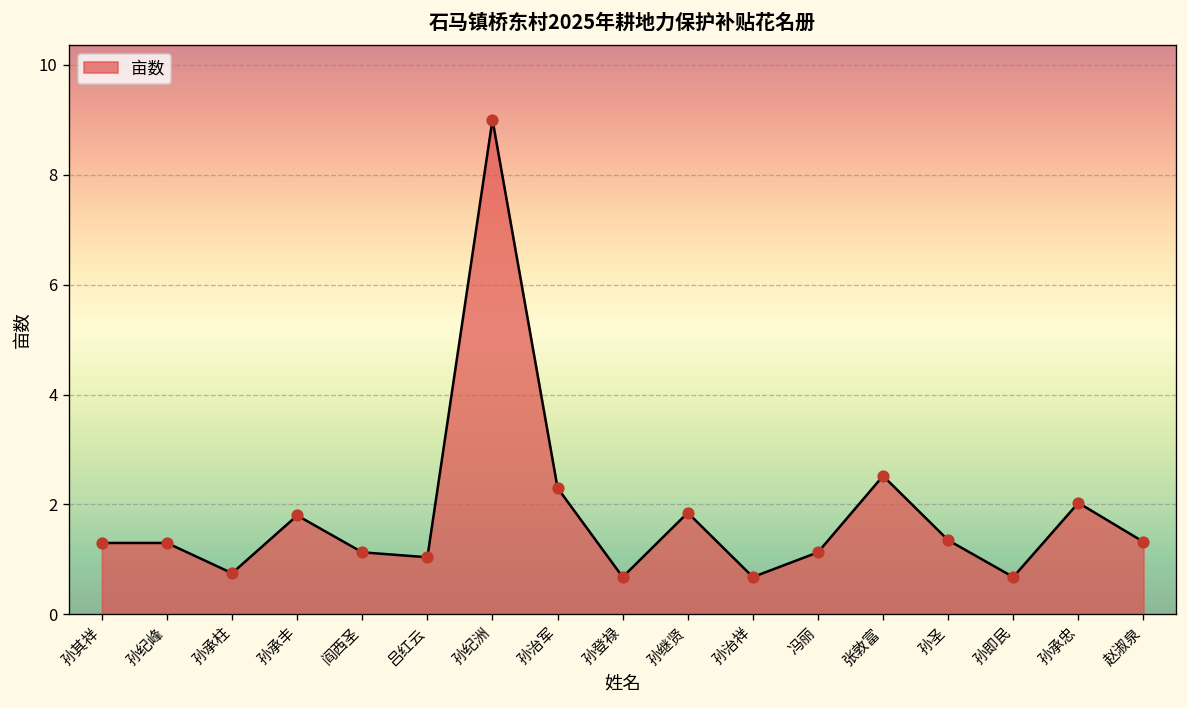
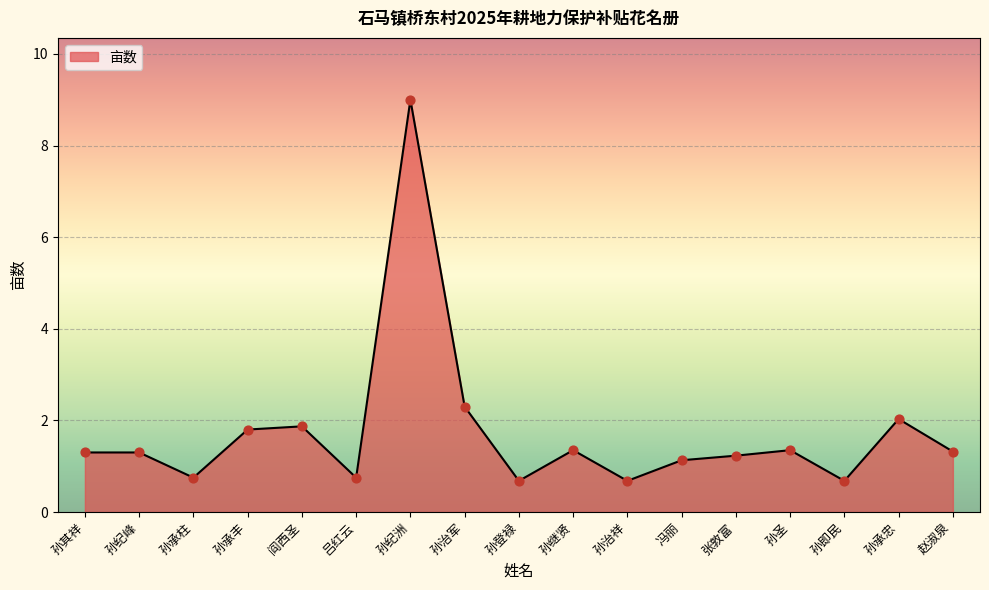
阎西圣: 1.1 -> 1.9
吕红云: 1.0 -> 0.8
孙继贤: 1.9 -> 1.4
张敦富: 2.5 -> 1.2
